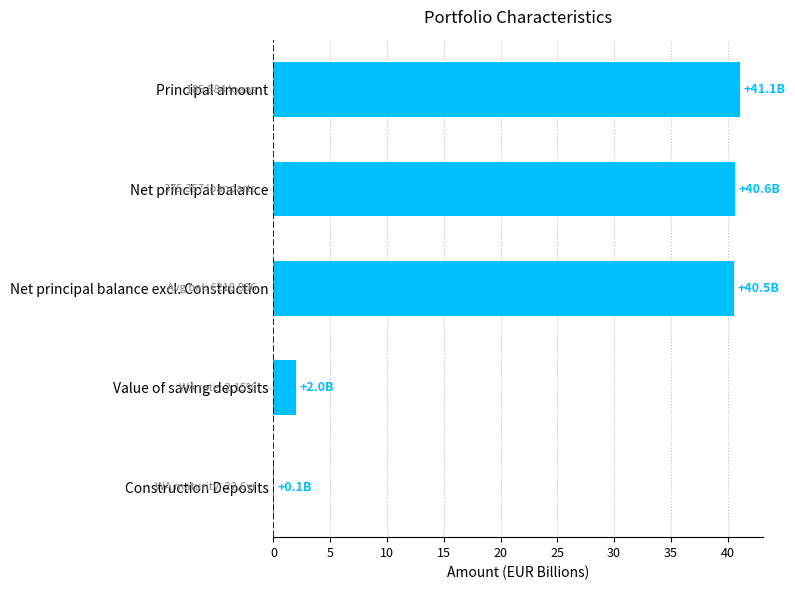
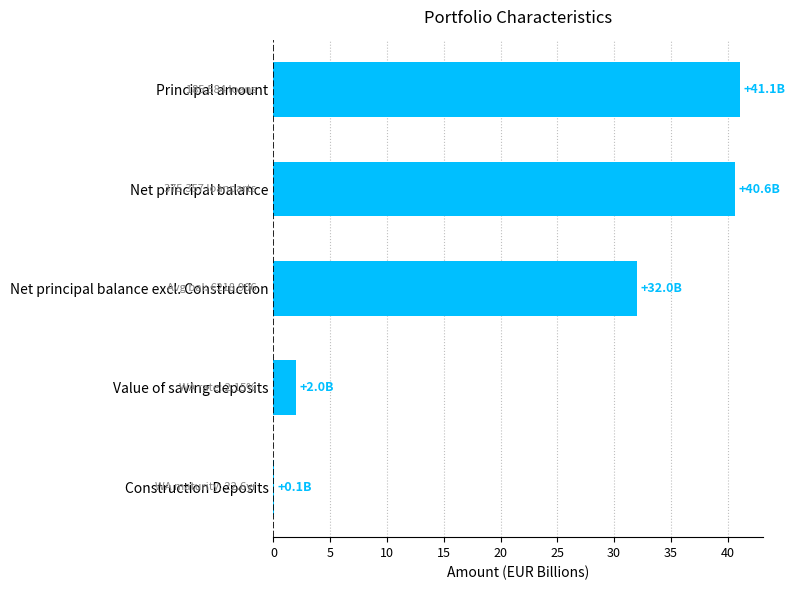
Net principal balance excl. Construction: +40.5B -> +32.0B
